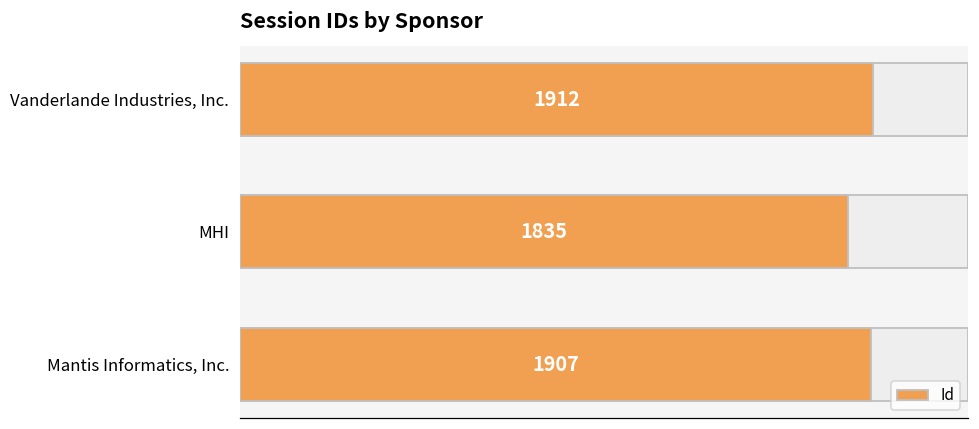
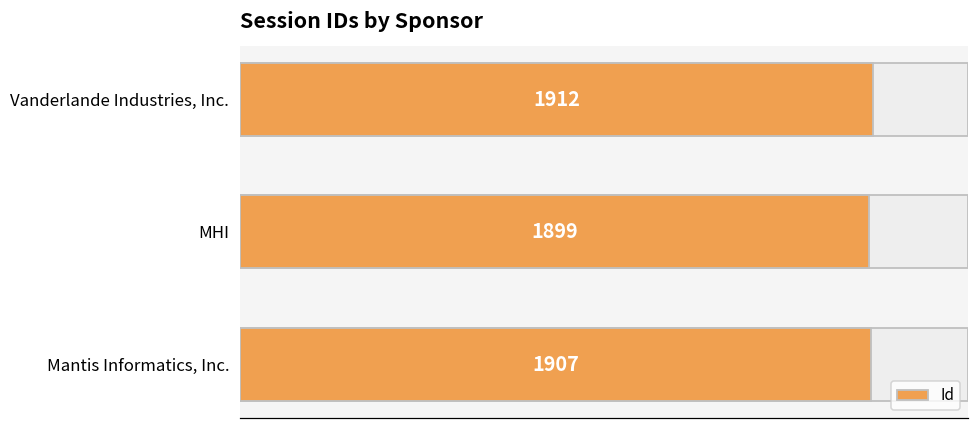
Id, MHI: 1835 -> 1899
